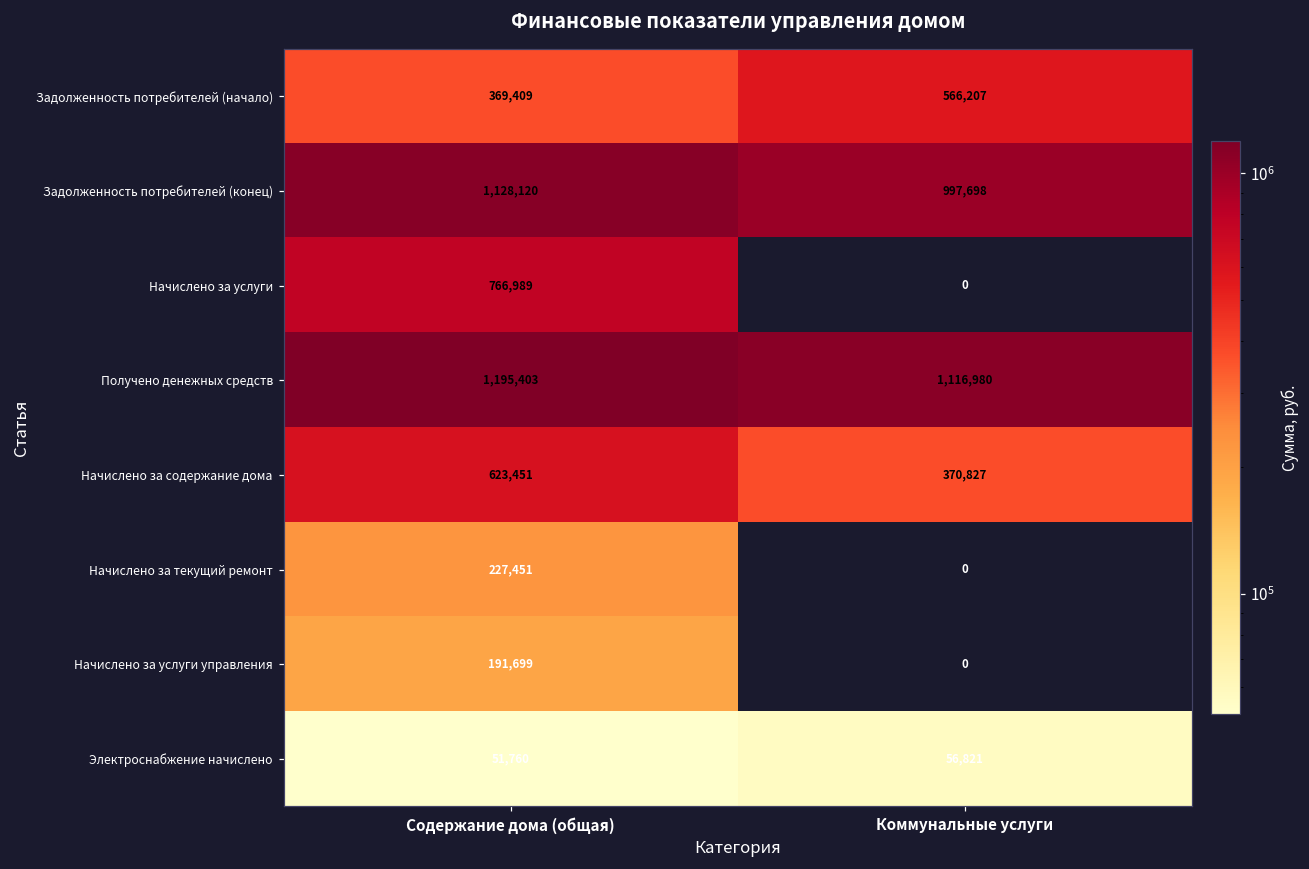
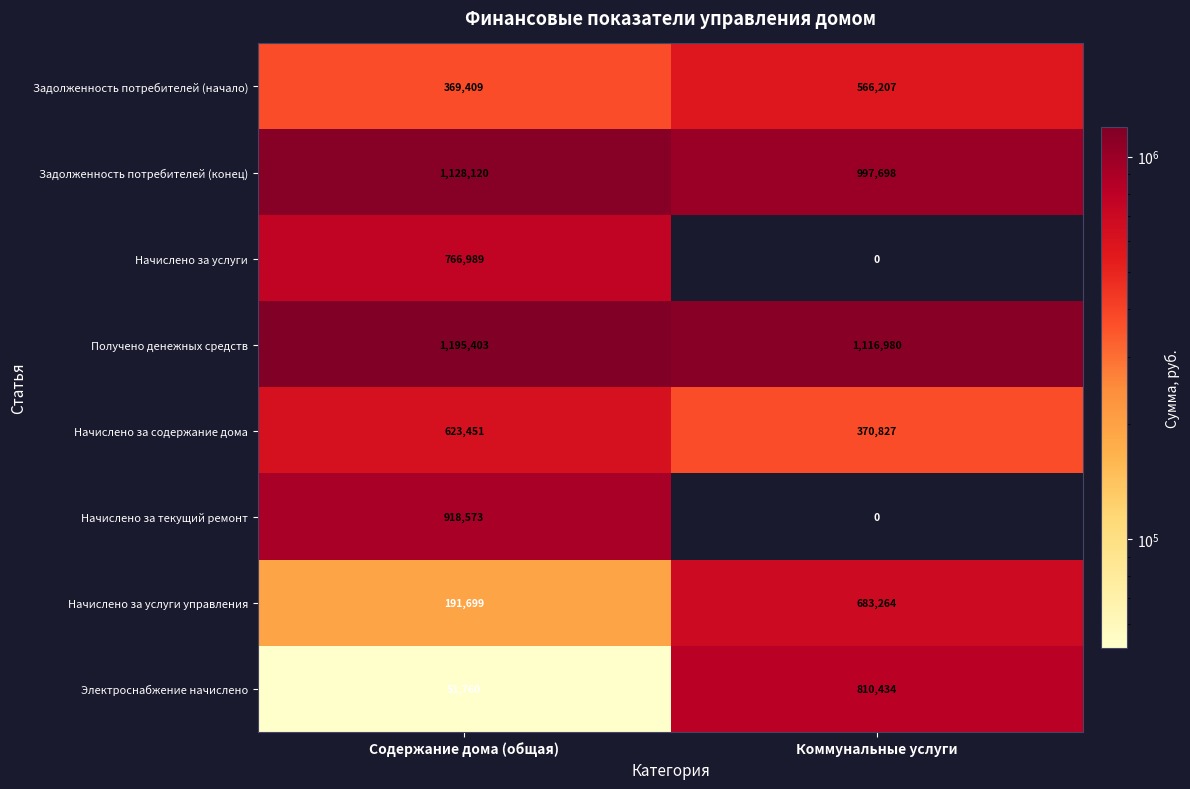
Начислено за текущий ремонт, Содержание дома (общая): 227,451 -> 918,573
Начислено за услуги управления, Коммунальные услуги: 0 -> 683,264
Электроснабжение начислено, Коммунальные услуги: 56,821 -> 810,434
